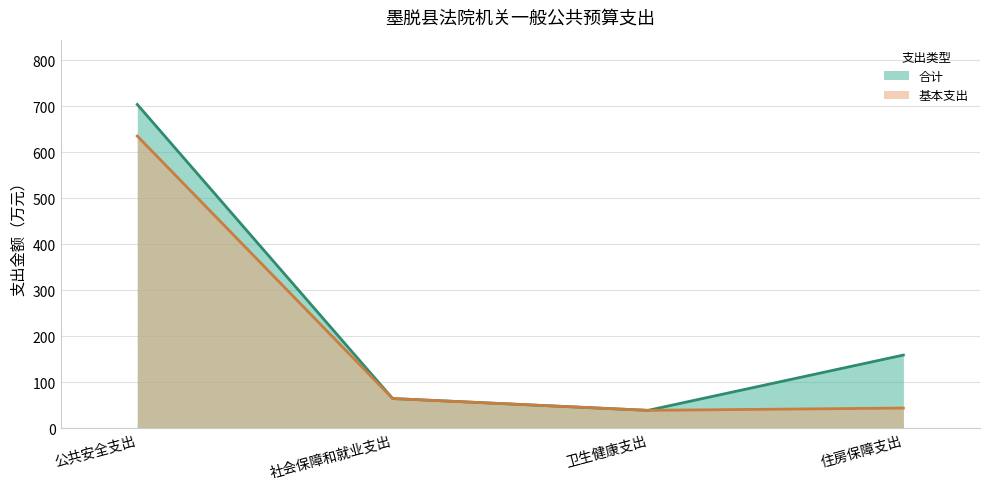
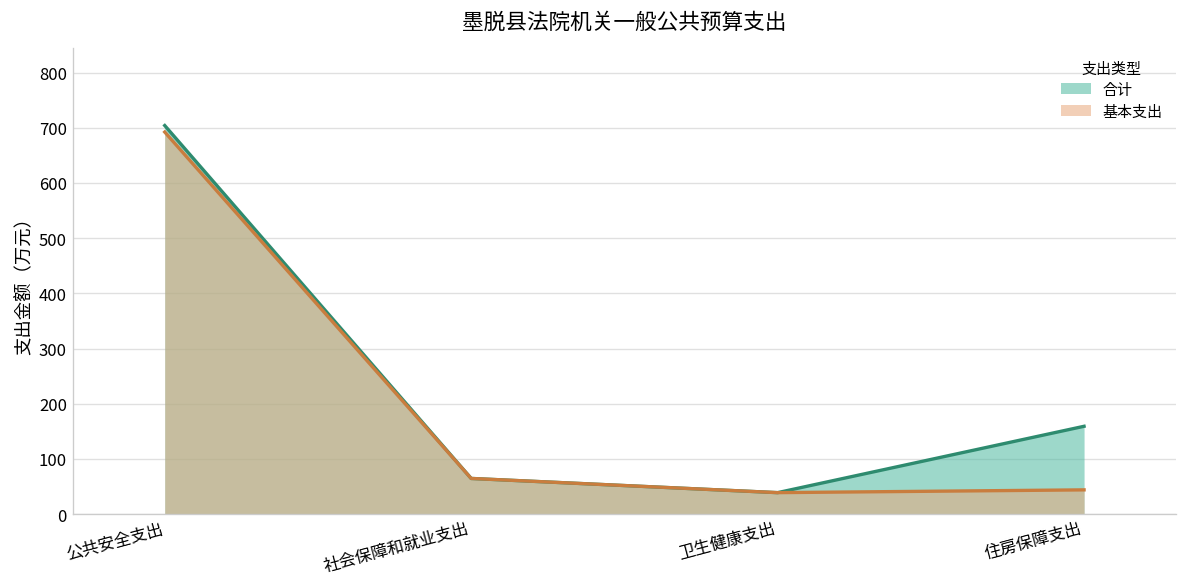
基本支出, 公共安全支出: 640 -> 690
